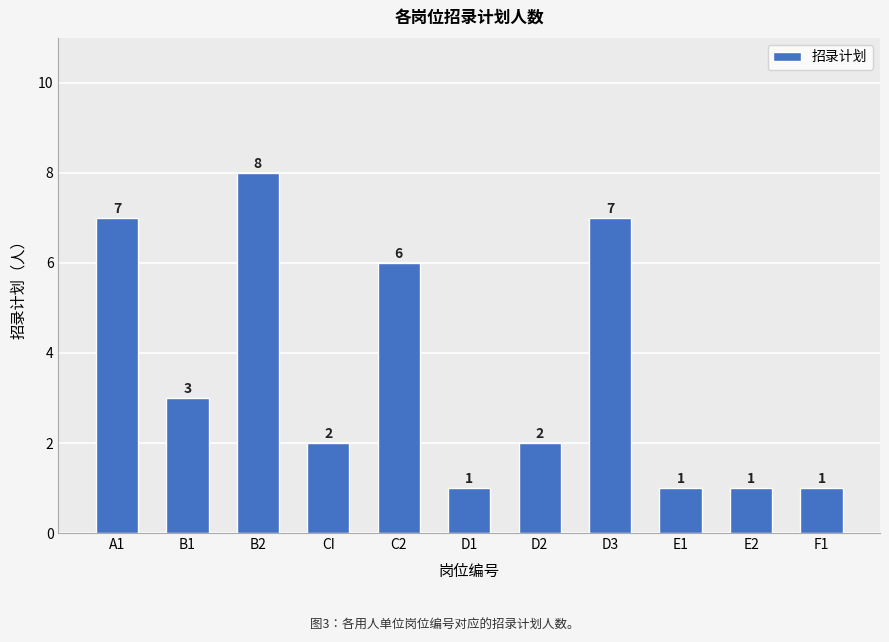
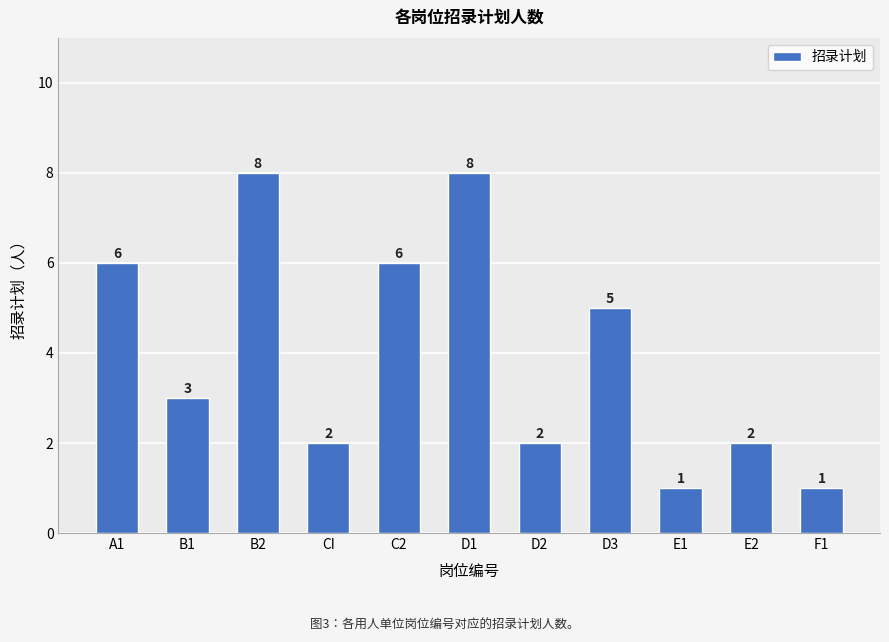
A1: 7 -> 6
D1: 1 -> 8
D3: 7 -> 5
E2: 1 -> 2
